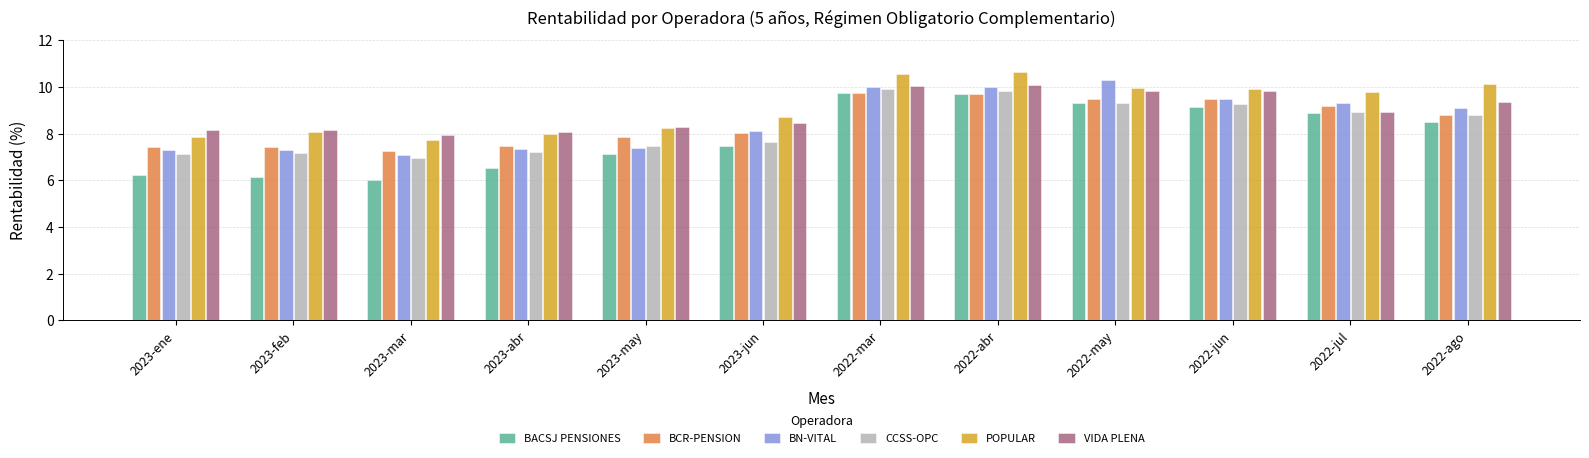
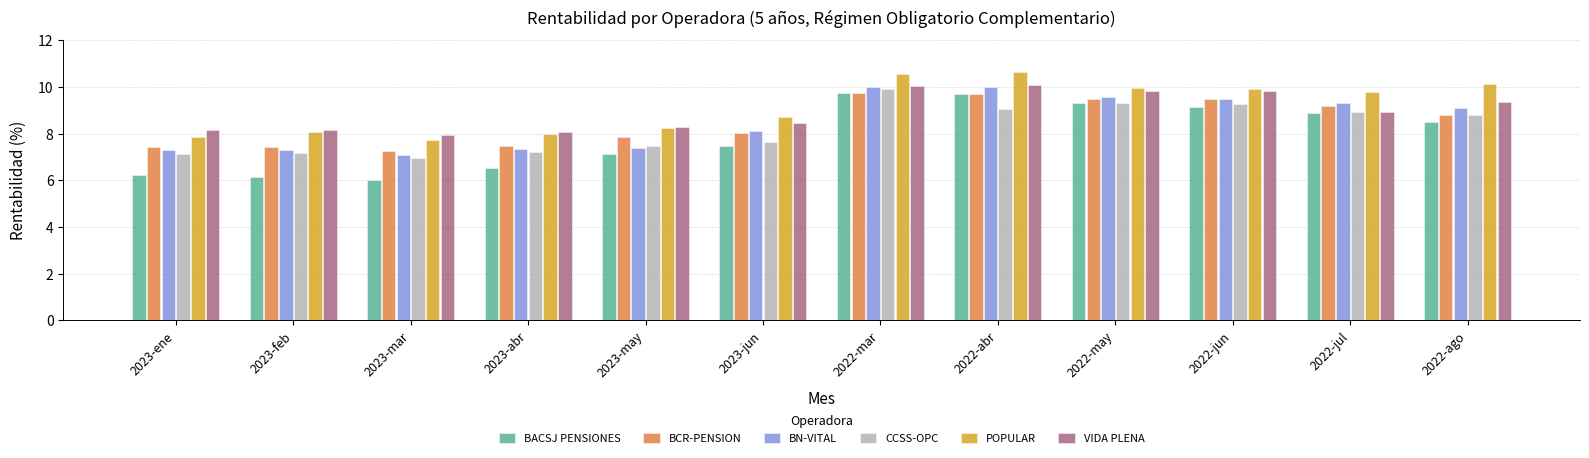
CCSS-OPC, 2022-abr: 9.8 -> 9.1
BN-VITAL, 2022-may: 10.3 -> 9.6
